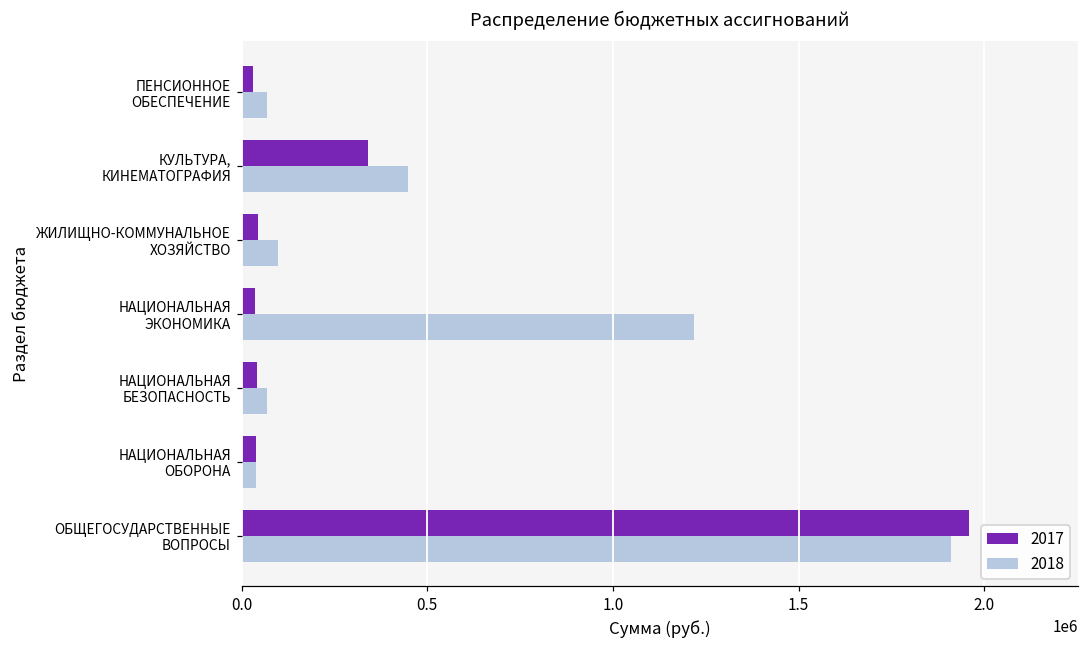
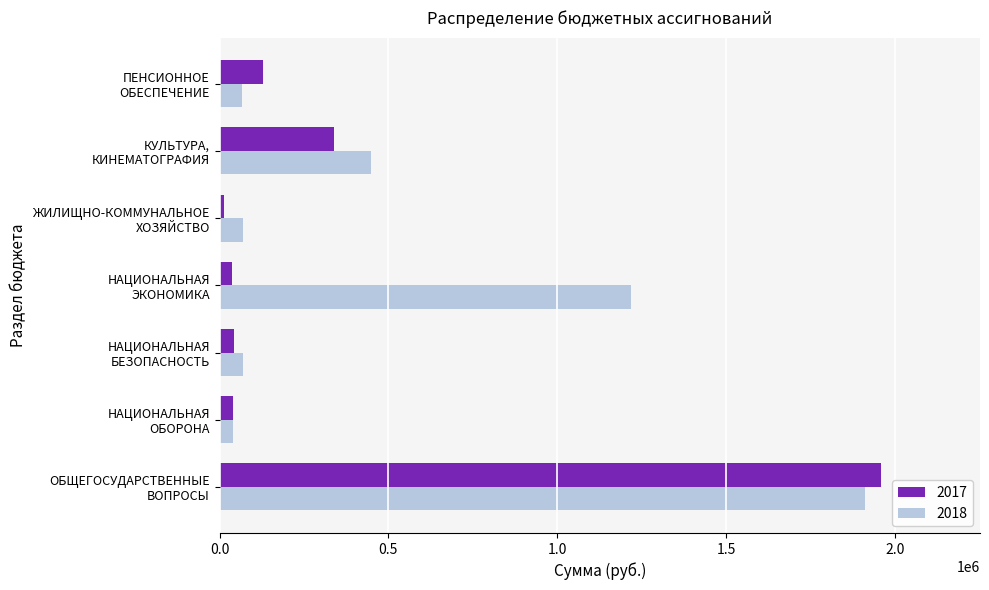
2017, ПЕНСИОННОЕ ОБЕСПЕЧЕНИЕ: 30000 -> 130000
2017, ЖИЛИЩНО-КОММУНАЛЬНОЕ ХОЗЯЙСТВО: 50000 -> 10000
2018, ЖИЛИЩНО-КОММУНАЛЬНОЕ ХОЗЯЙСТВО: 100000 -> 70000
